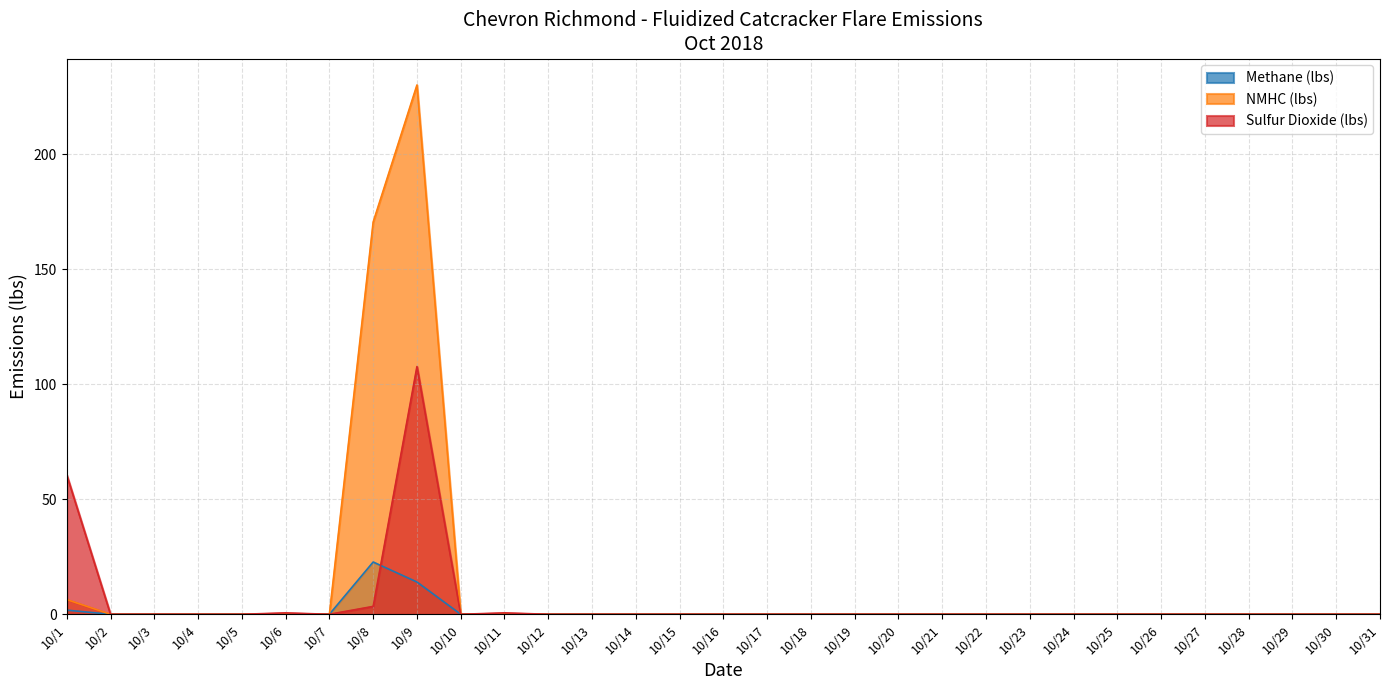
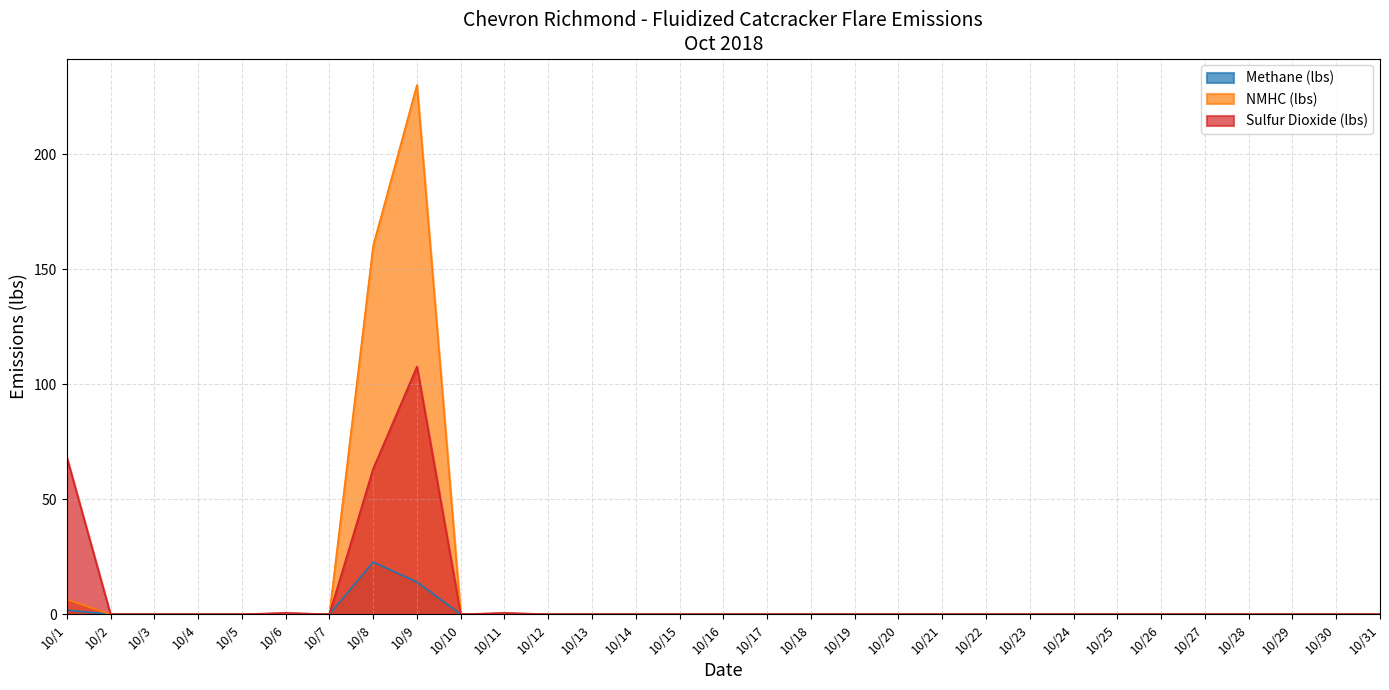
Sulfur Dioxide (lbs), 10/1: 61 -> 68
NMHC (lbs), 10/8: 171 -> 160
Sulfur Dioxide (lbs), 10/8: 3 -> 63
